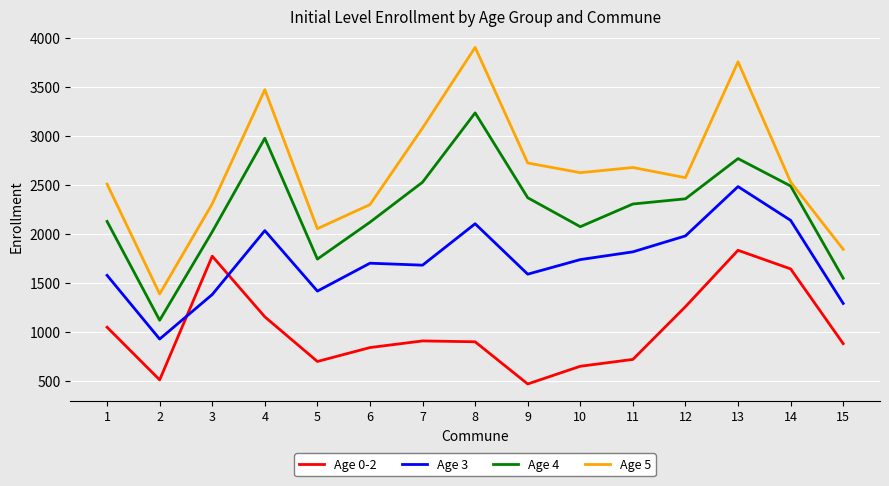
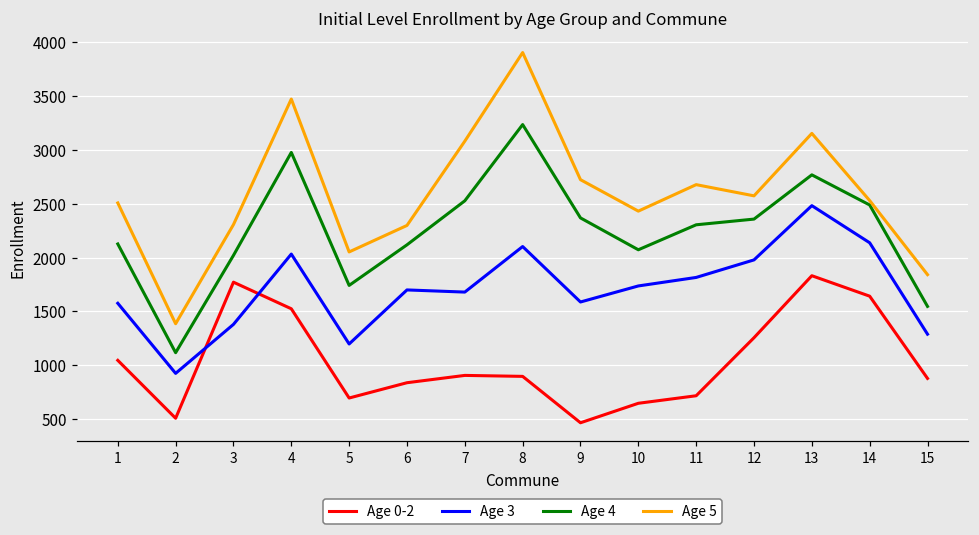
Age 0-2, 4: 1200 -> 1500
Age 3, 5: 1400 -> 1200
Age 5, 10: 2600 -> 2400
Age 5, 13: 3800 -> 3200
